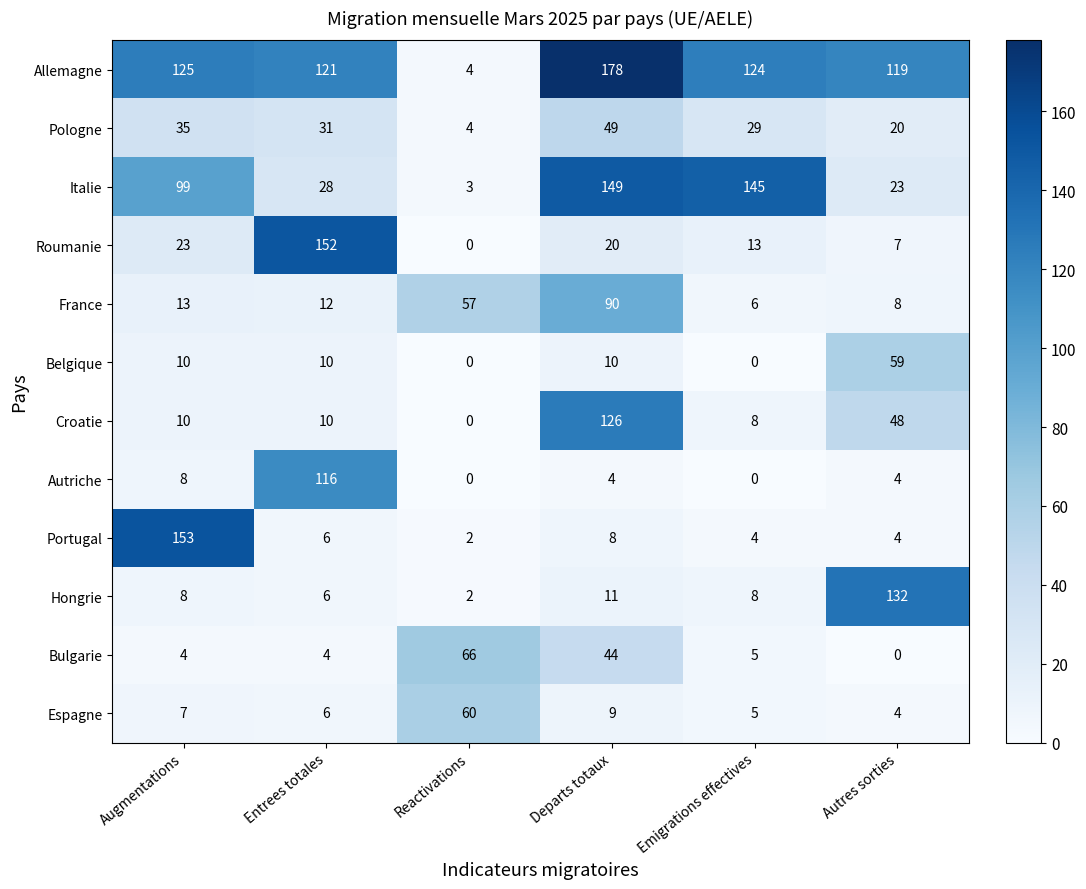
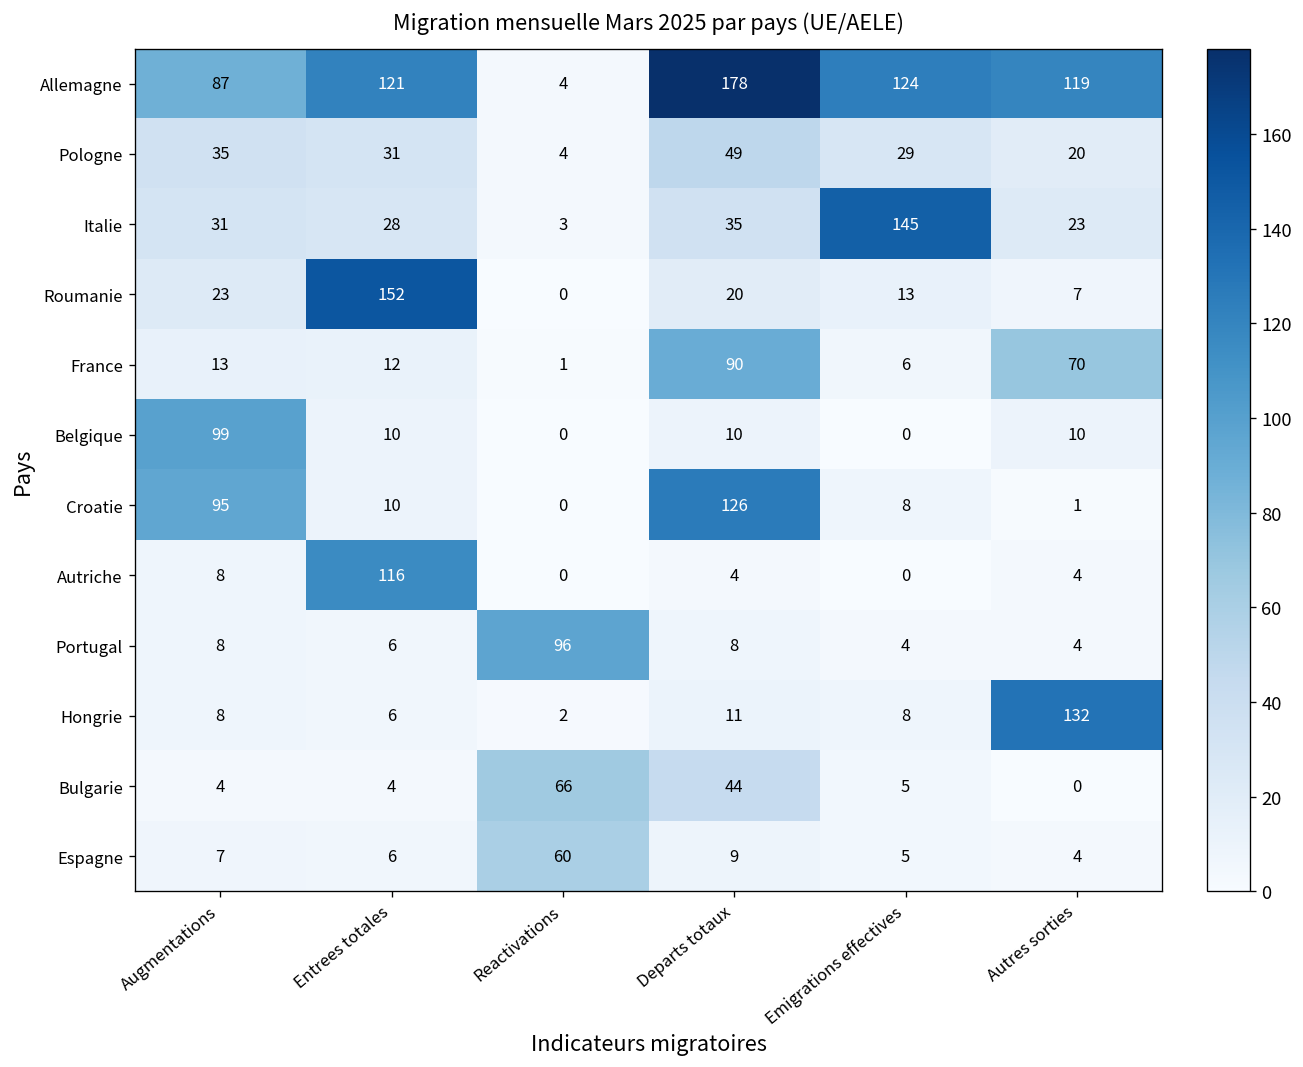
Allemagne, Augmentations: 125 -> 87
Italie, Augmentations: 99 -> 31
Italie, Departs totaux: 149 -> 35
France, Reactivations: 57 -> 1
France, Autres sorties: 8 -> 70
Belgique, Augmentations: 10 -> 99
Belgique, Autres sorties: 59 -> 10
Croatie, Augmentations: 10 -> 95
Croatie, Autres sorties: 48 -> 1
Portugal, Augmentations: 153 -> 8
Portugal, Reactivations: 2 -> 96
